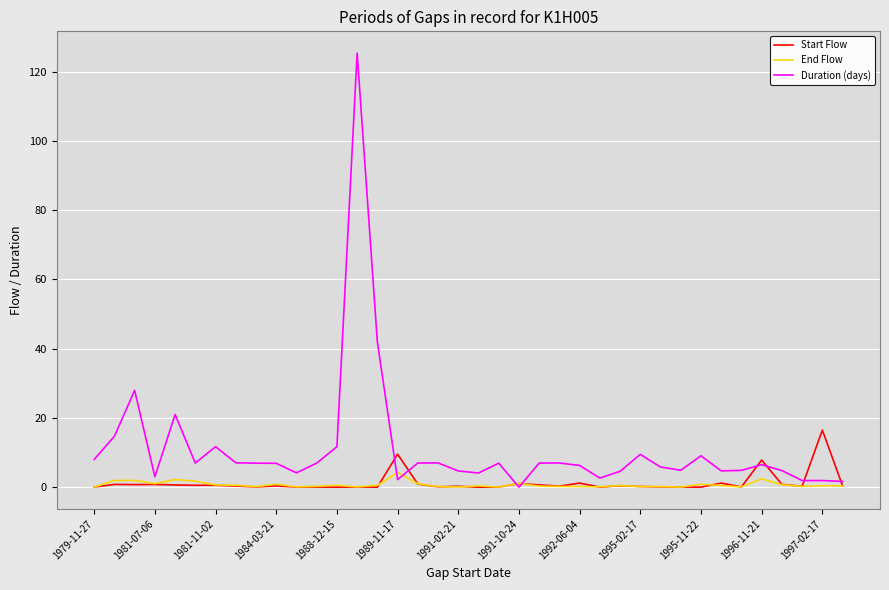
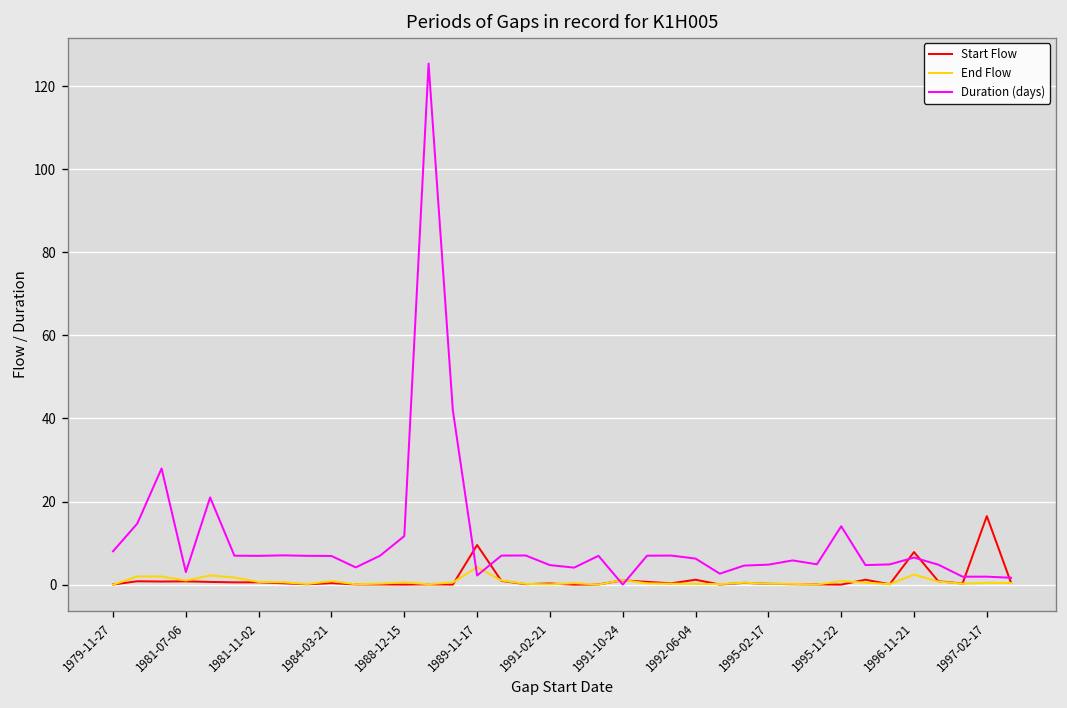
Duration (days), 1981-11-02: 12 -> 7
Duration (days), 1995-02-17: 10 -> 5
Duration (days), 1995-11-22: 9 -> 14
